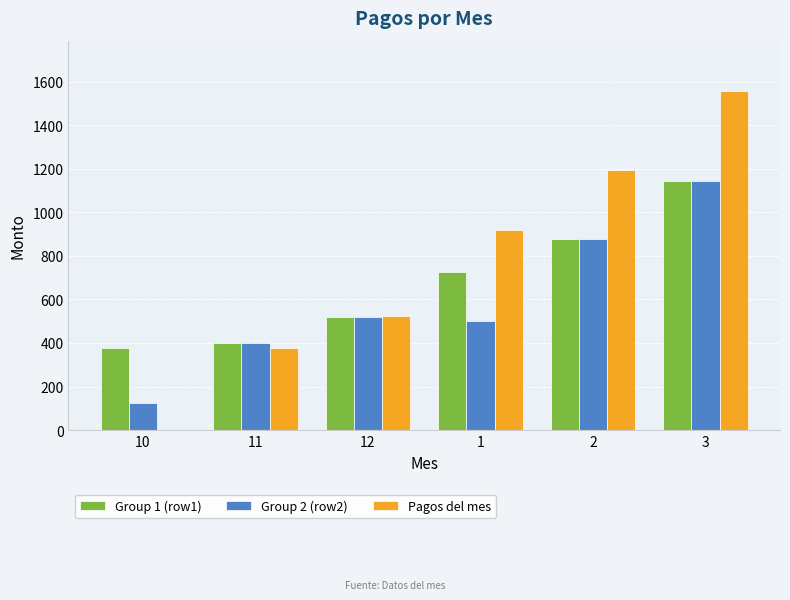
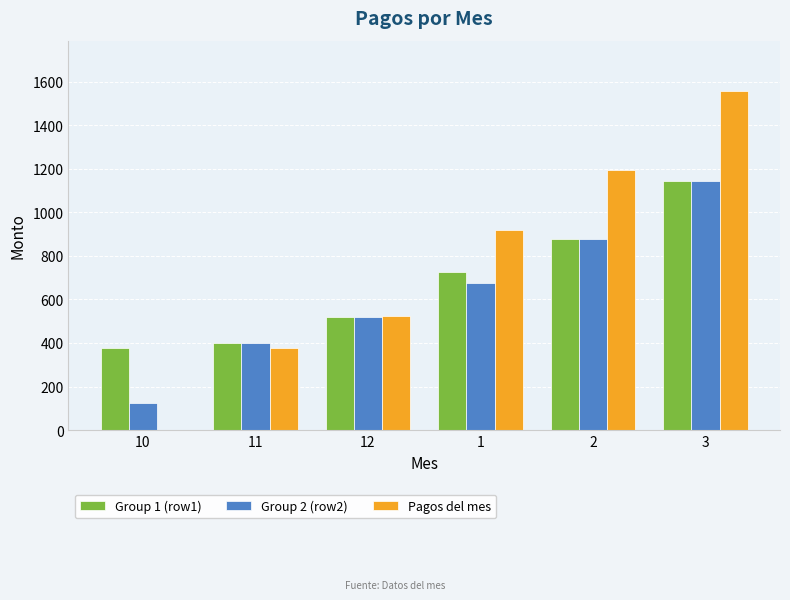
Group 2 (row2), 1: 500 -> 680
